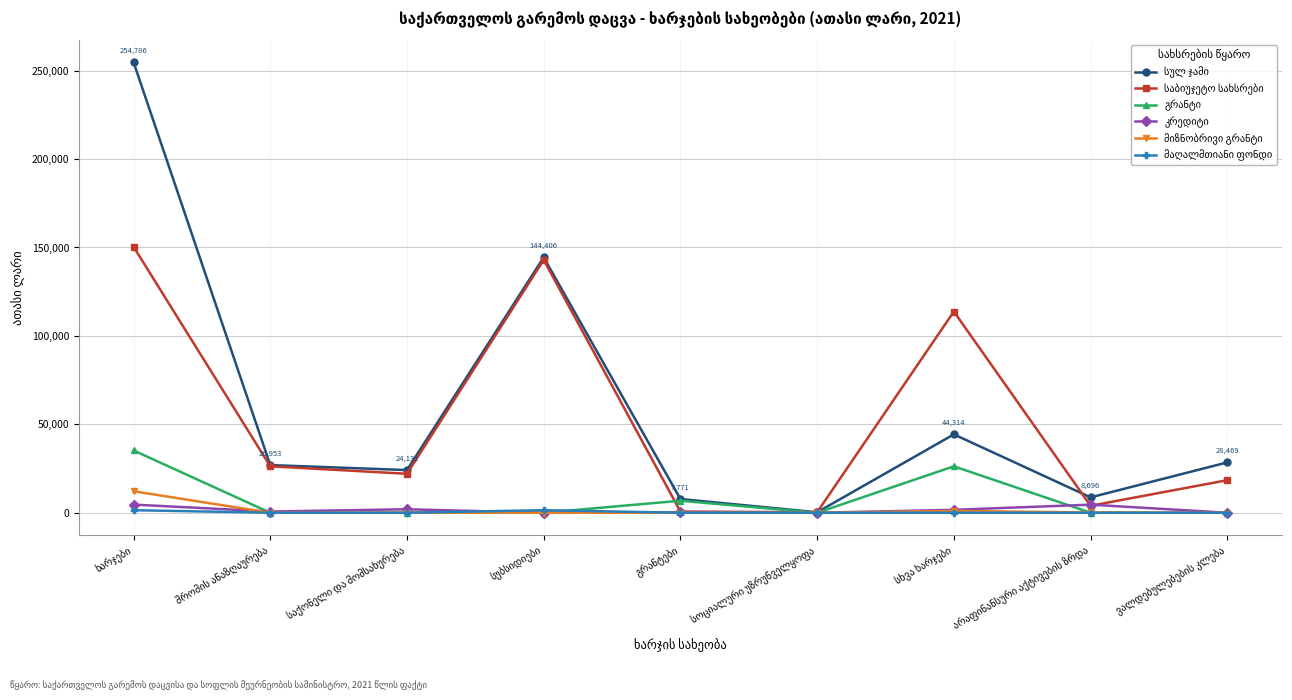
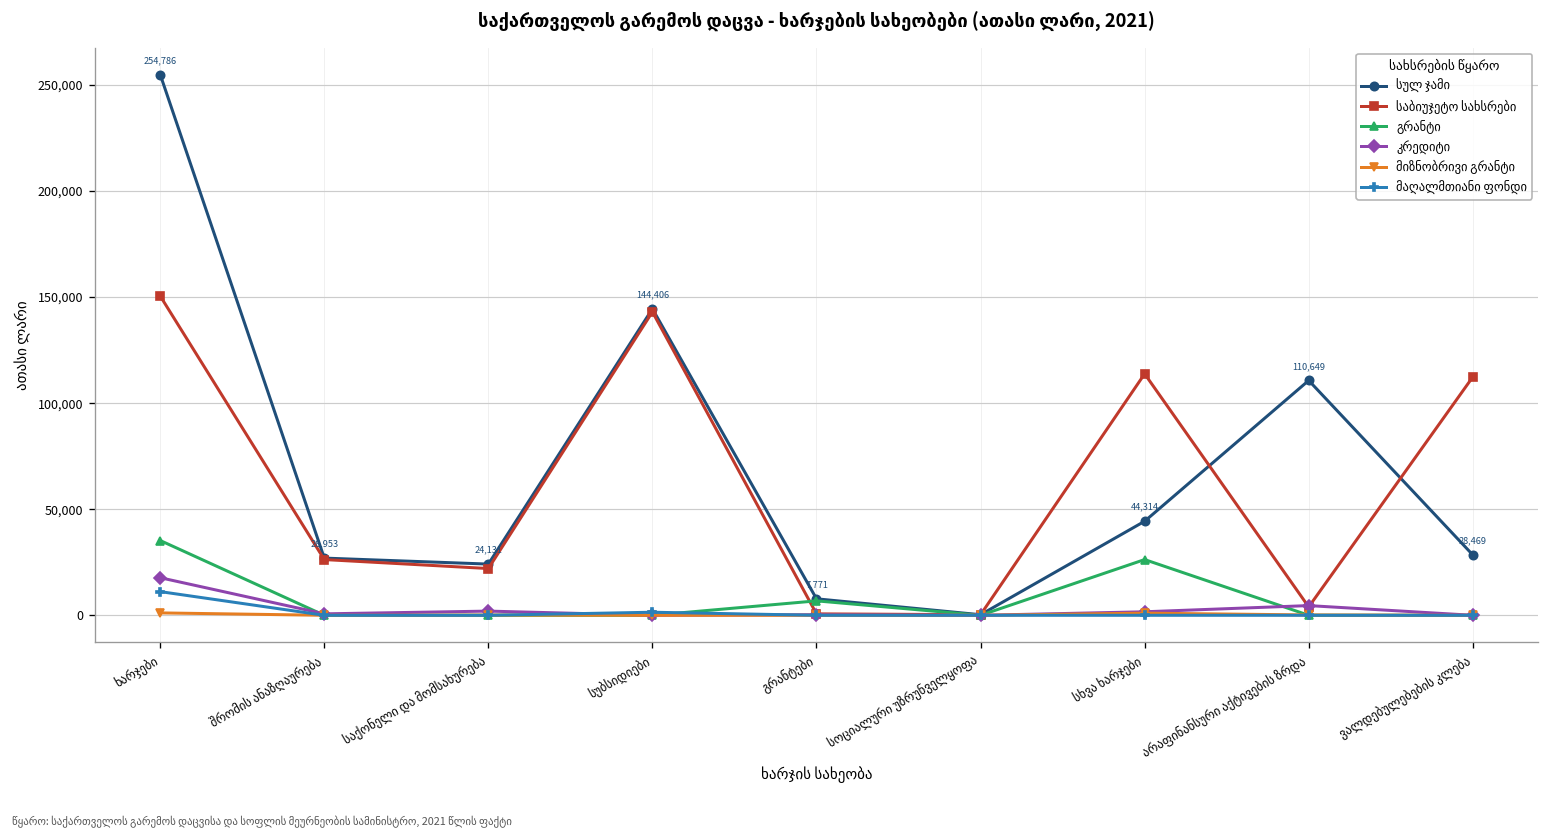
კრედიტი, ხარჯები: 5,000 -> 18,000
მიზნობრივი გრანტი, ხარჯები: 12,000 -> 1,000
მაღალმთიანი ფონდი, ხარჯები: 1,000 -> 11,000
სულ ჯამი, არაფინანსური აქტივების ზრდა: 8,696 -> 110,649
საბიუჯეტო სახსრები, ვალდებულებების კლება: 18,000 -> 112,000
